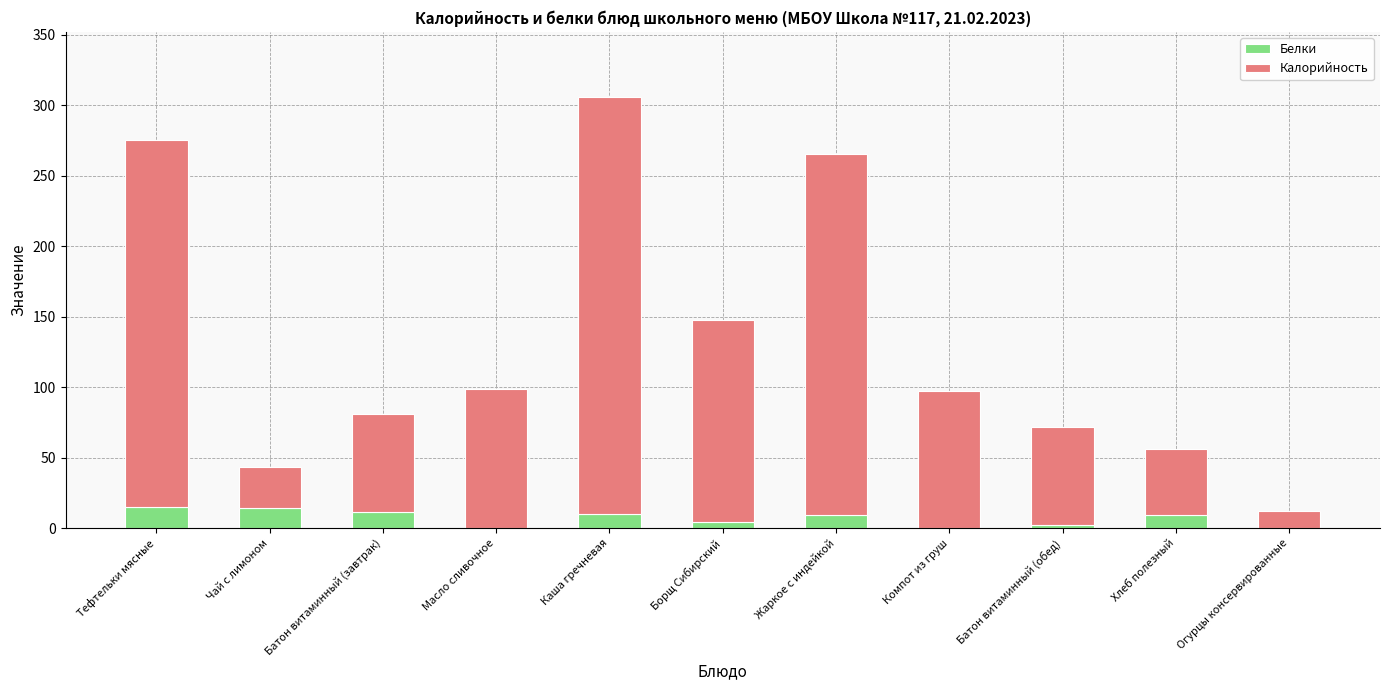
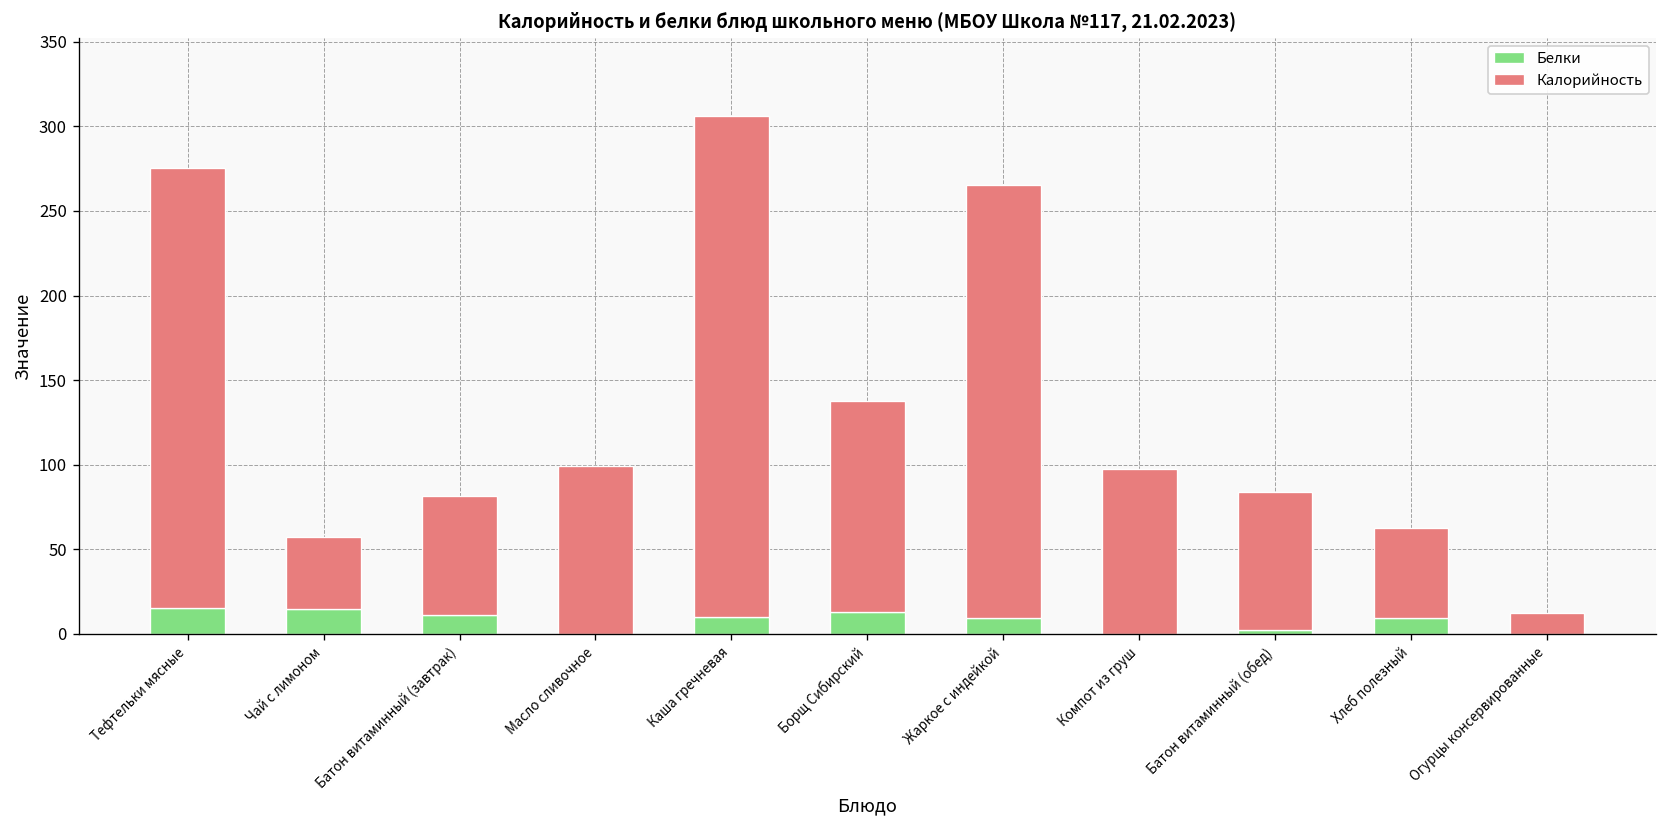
Калорийность, Чай с лимоном: 29 -> 43
Белки, Борщ Сибирский: 5 -> 13
Калорийность, Борщ Сибирский: 143 -> 125
Калорийность, Батон витаминный (обед): 70 -> 82
Калорийность, Хлеб полезный: 47 -> 53
